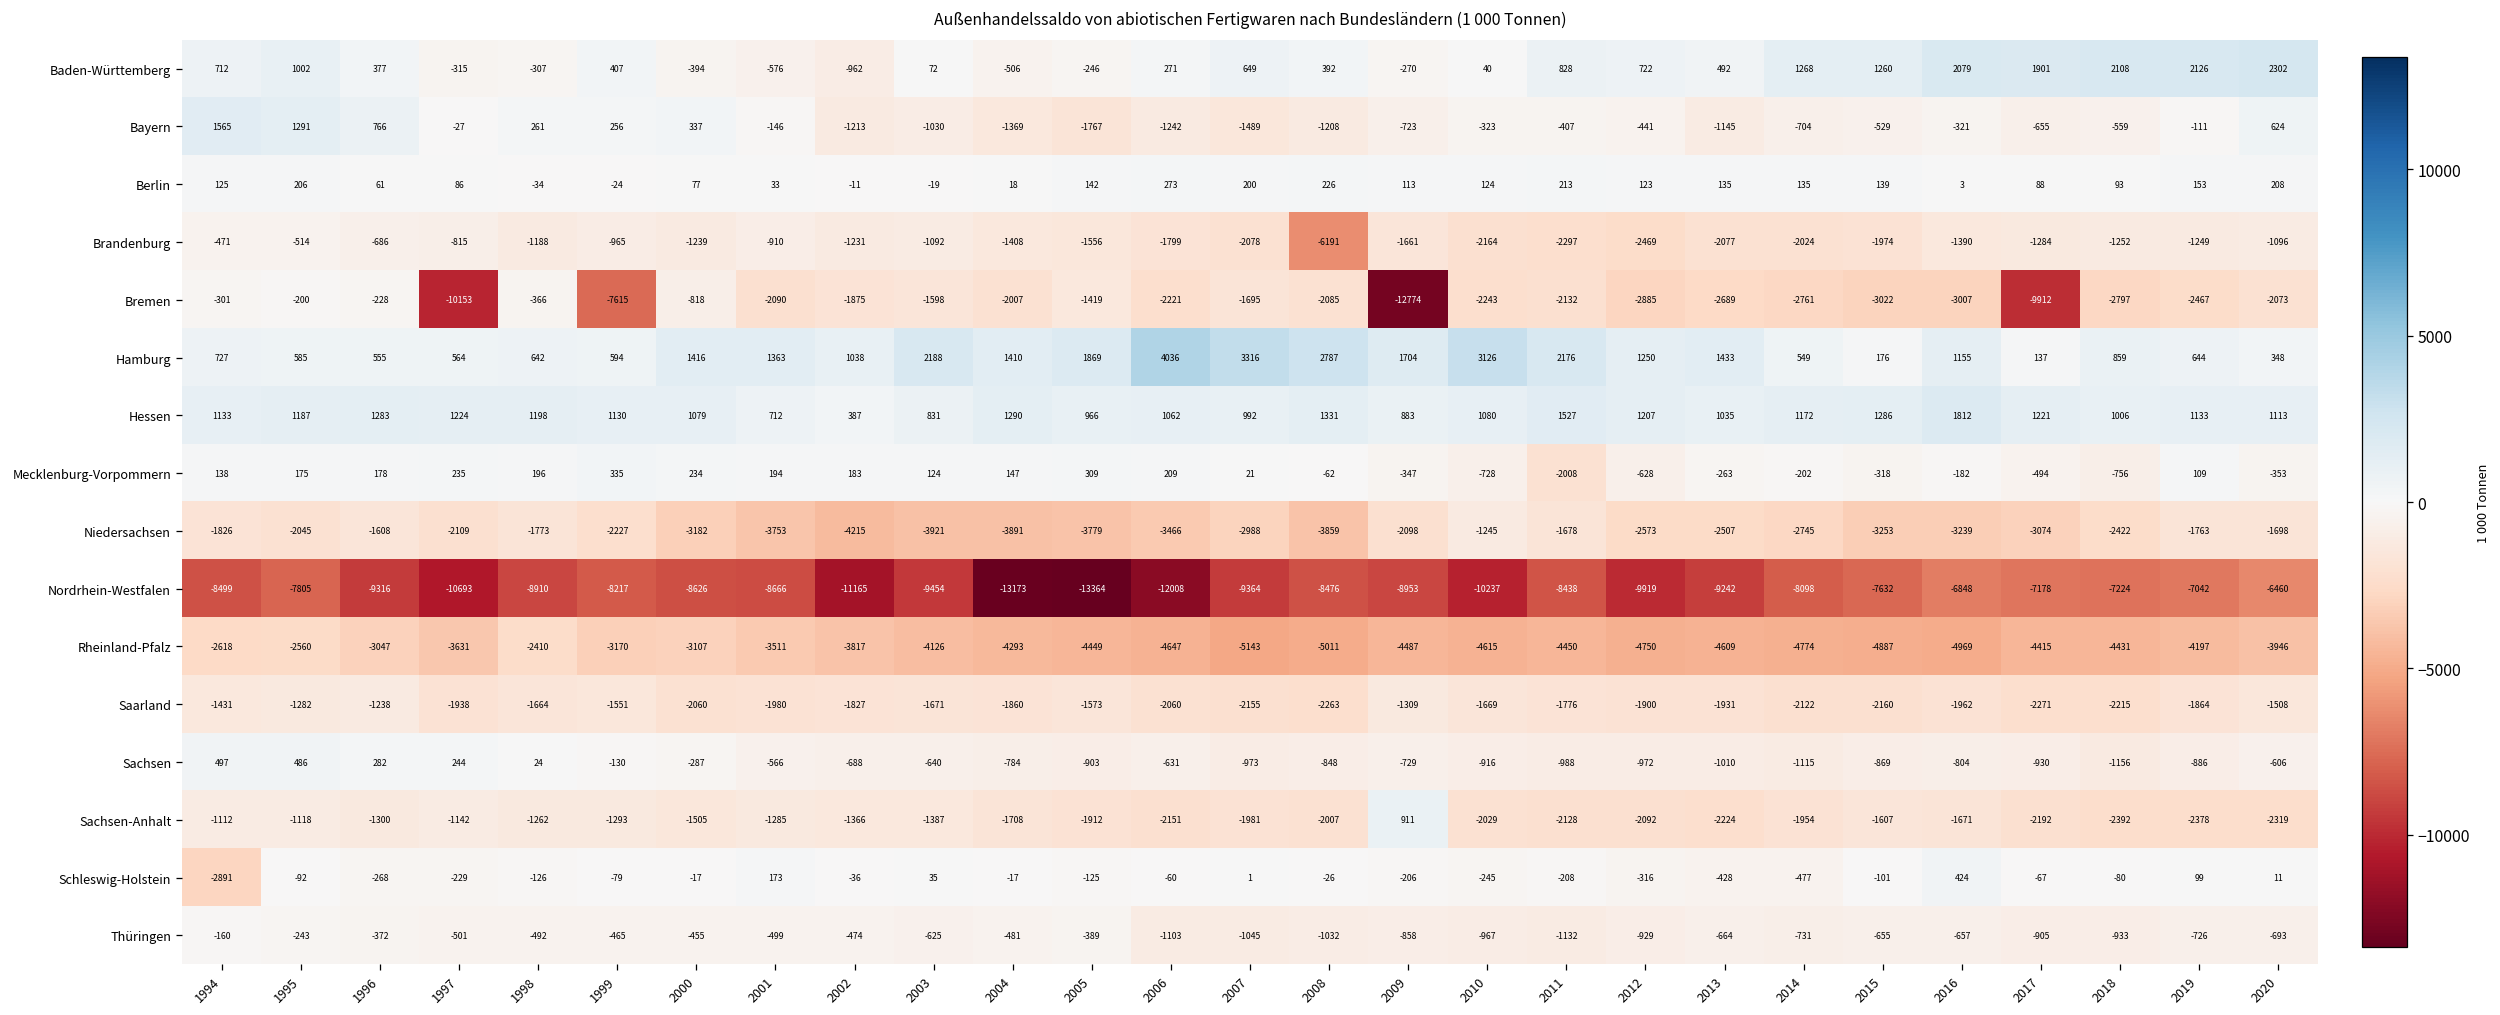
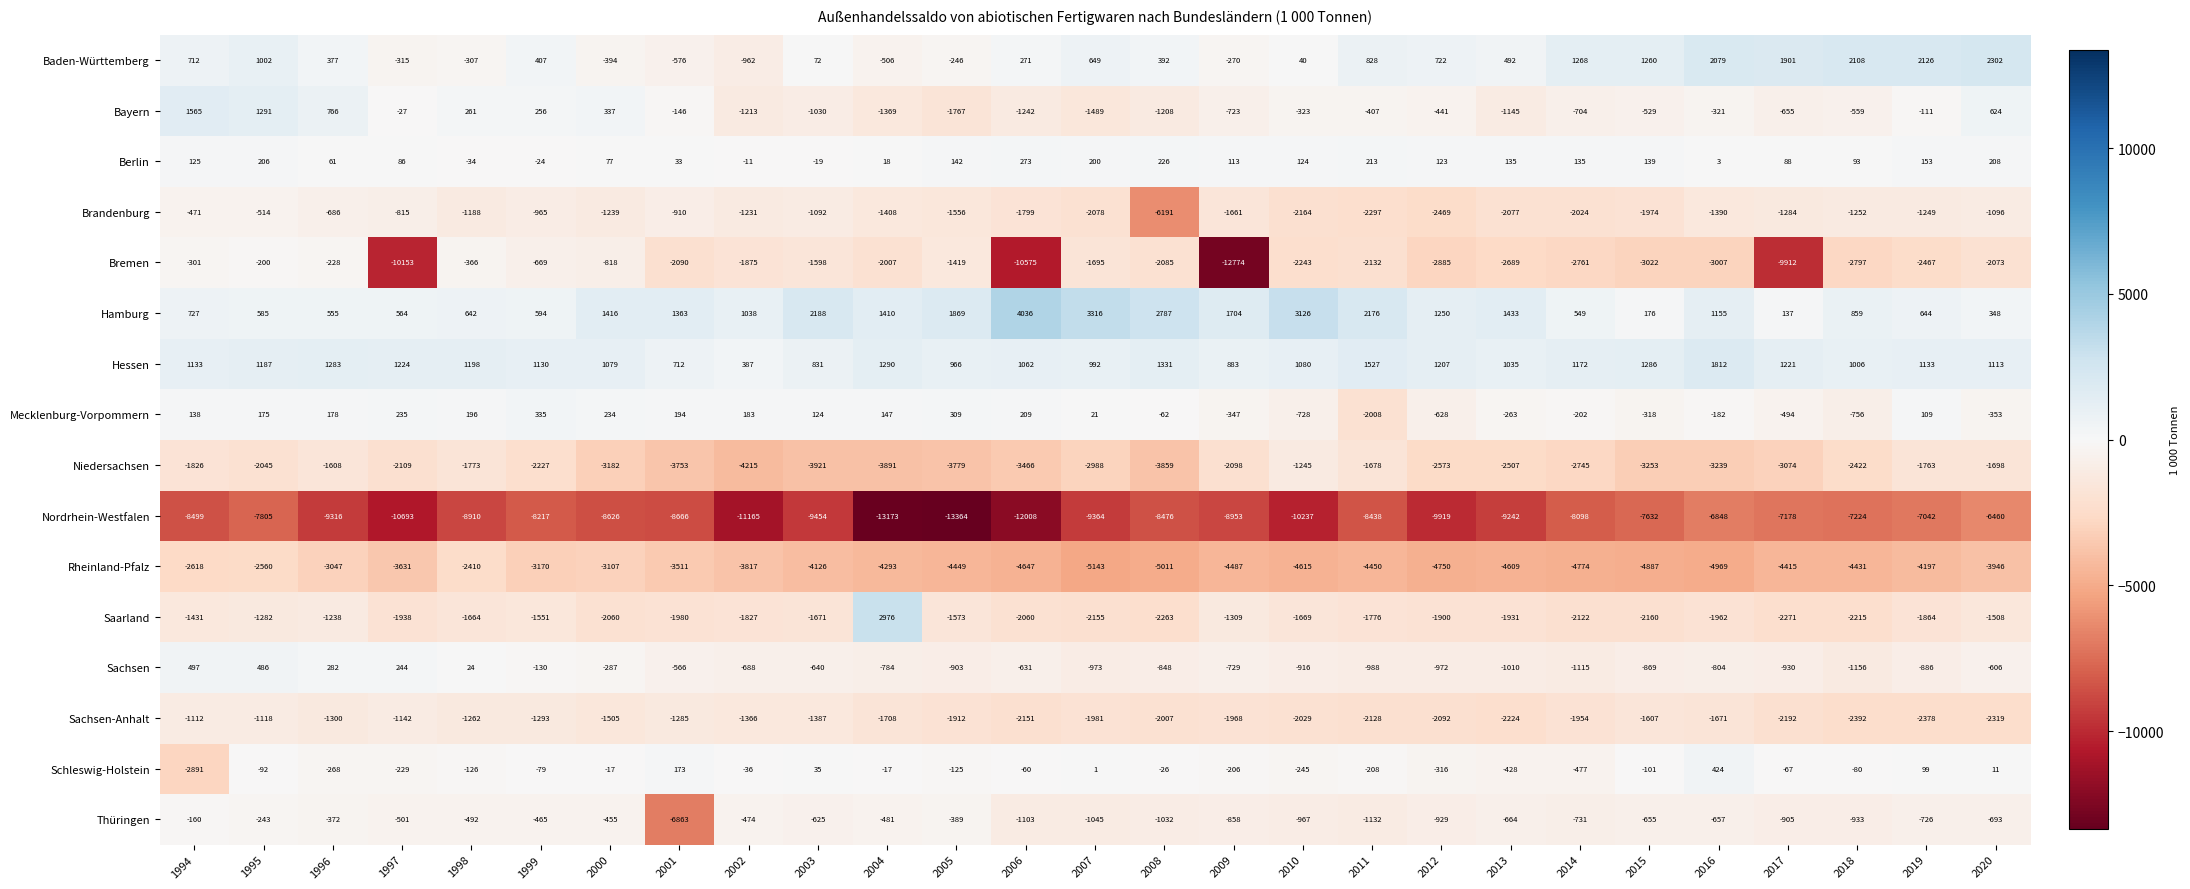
Bremen, 1999: -7615 -> -669
Bremen, 2006: -2221 -> -10575
Saarland, 2004: -1860 -> 2976
Sachsen-Anhalt, 2009: 911 -> -1968
Thüringen, 2001: -499 -> -6863
